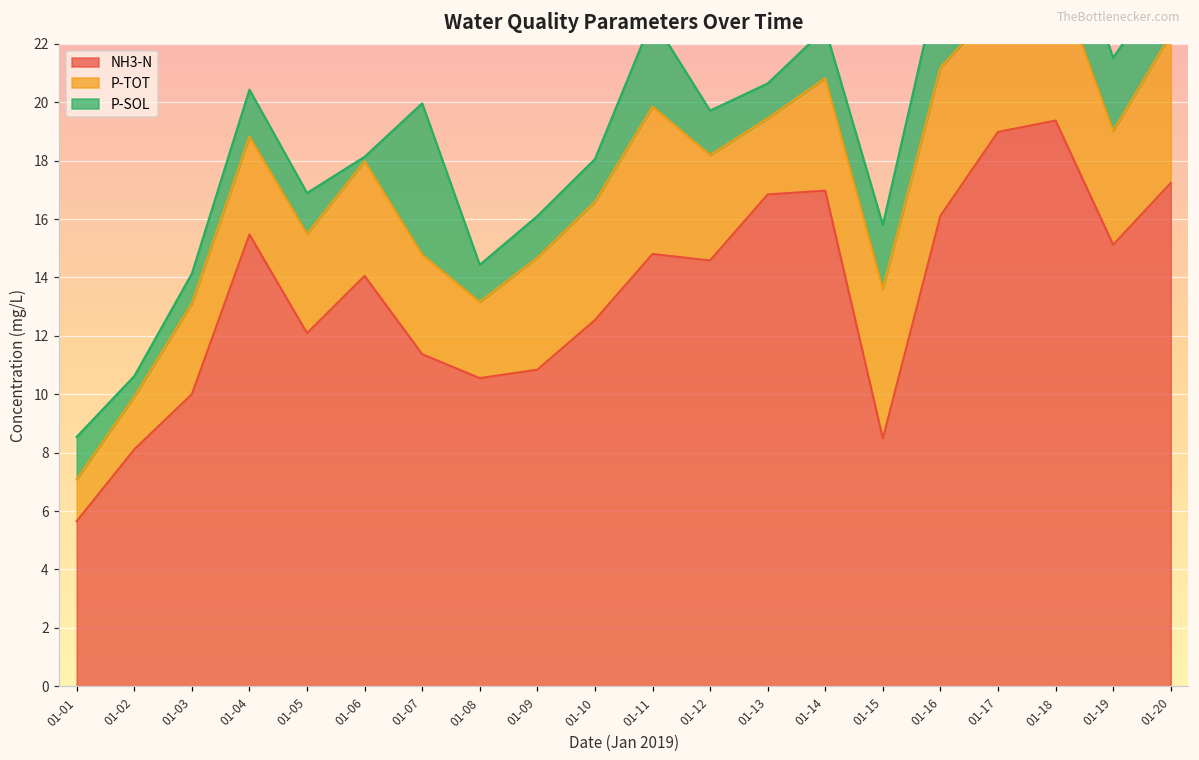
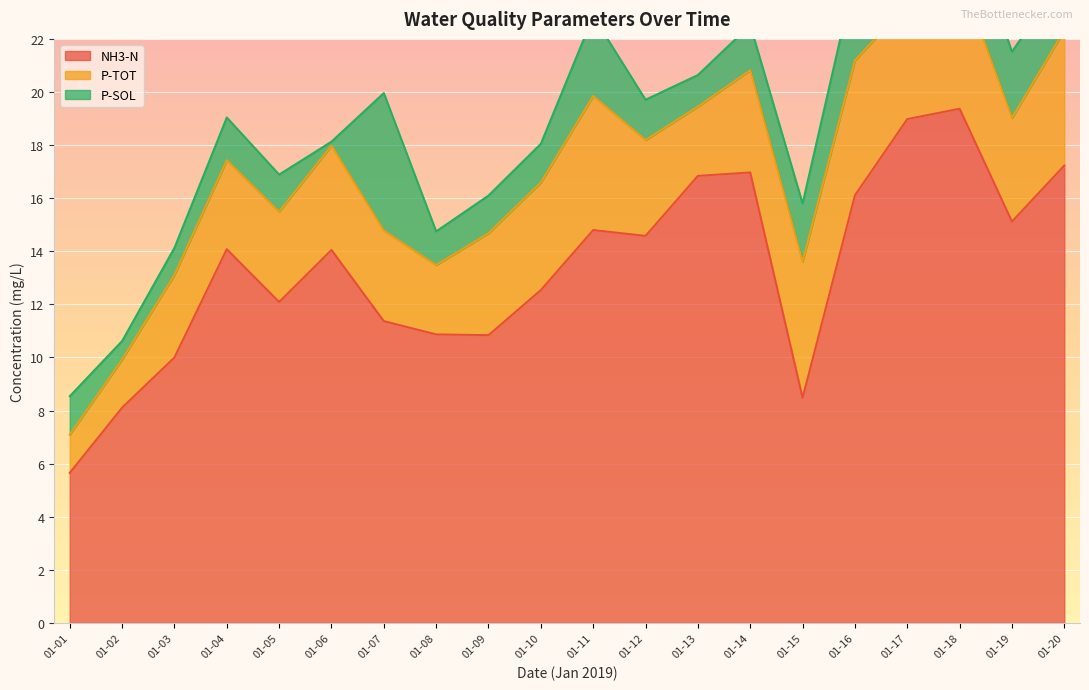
NH3-N, 01-04: 15.5 -> 14.1
NH3-N, 01-08: 10.6 -> 10.9
